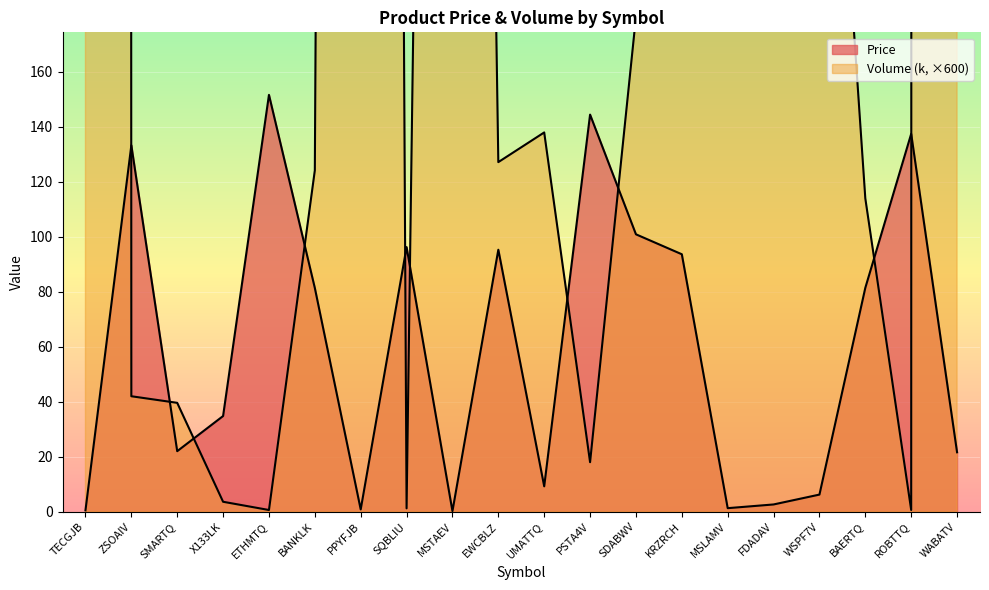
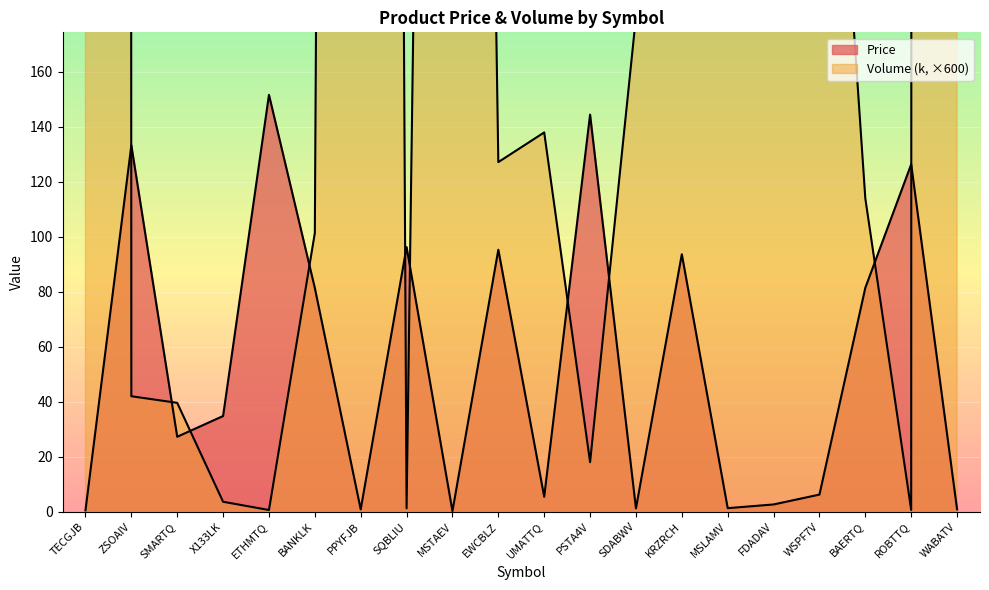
Price, SMARTQ: 22 -> 27
Volume (k, ×600), BANKLK: 124 -> 101
Price, UMATTQ: 9 -> 5
Price, SDABWV: 101 -> 1
Price, ROBTTQ: 138 -> 126
Price, WABATV: 22 -> 1
